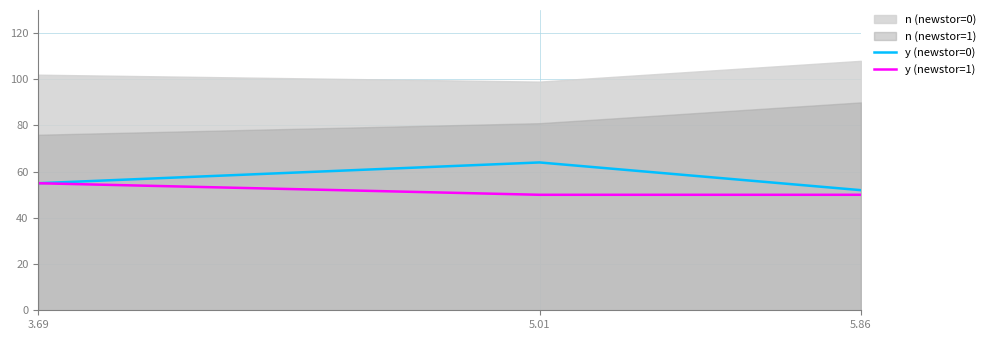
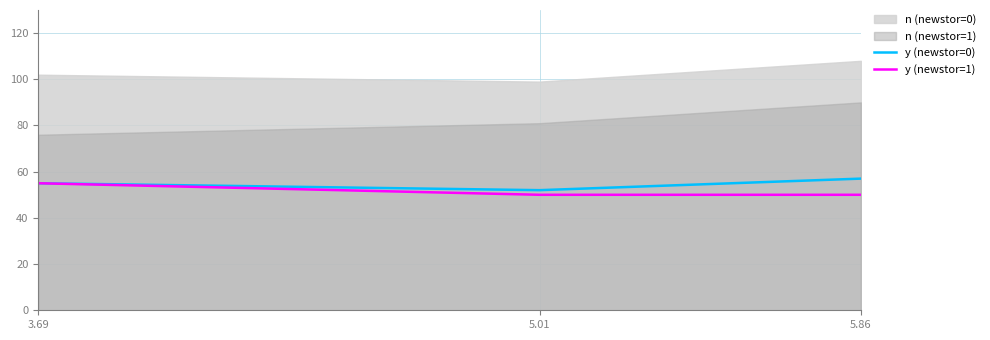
y (newstor=0), 5.01: 64 -> 52
y (newstor=0), 5.86: 52 -> 57
